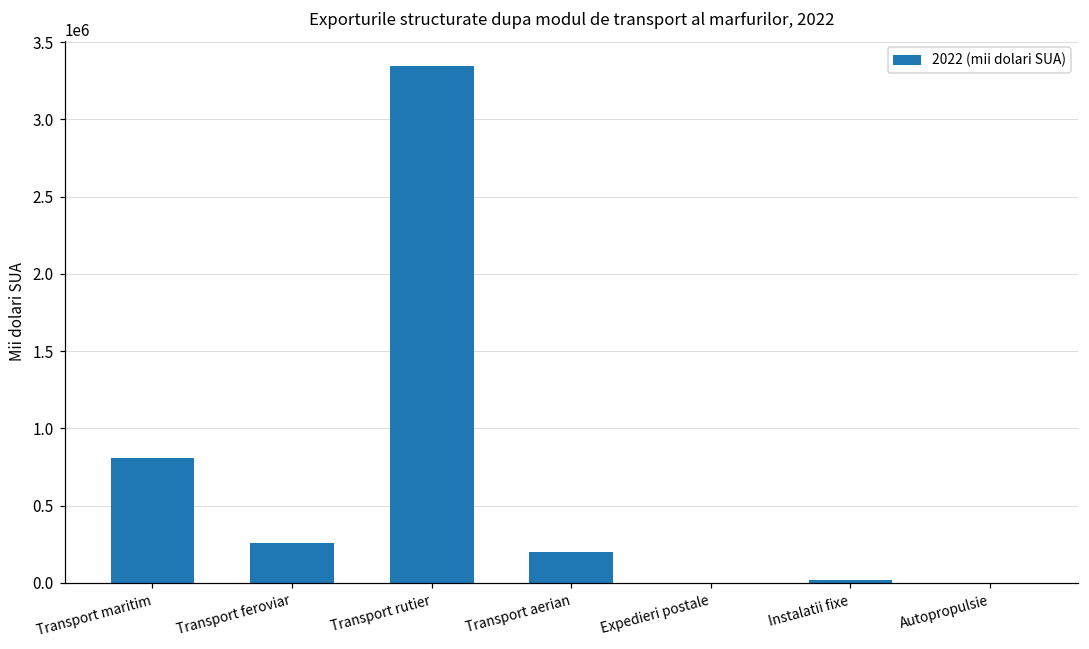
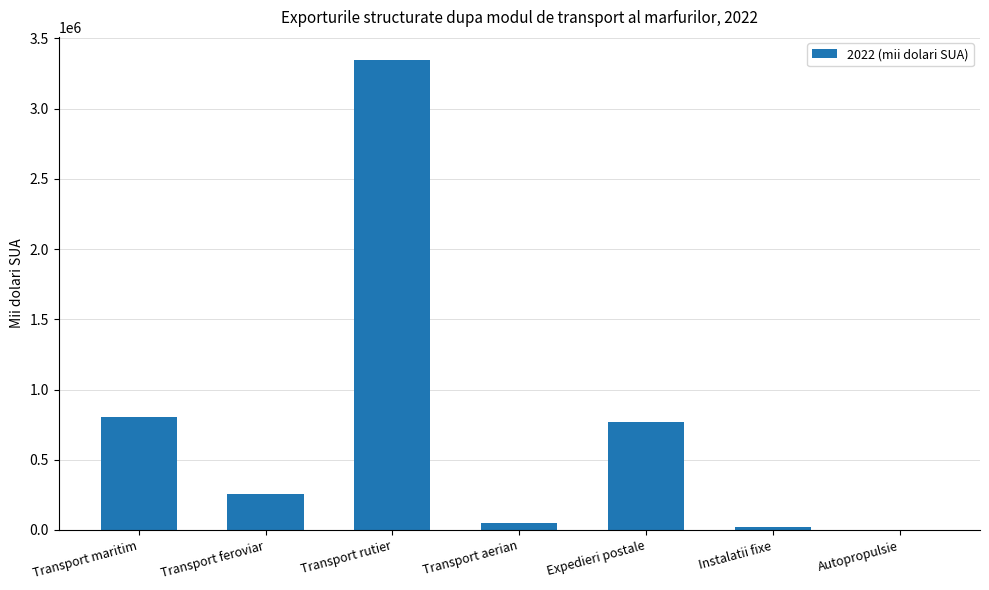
Transport aerian: 200000 -> 50000
Expedieri postale: 0 -> 770000
